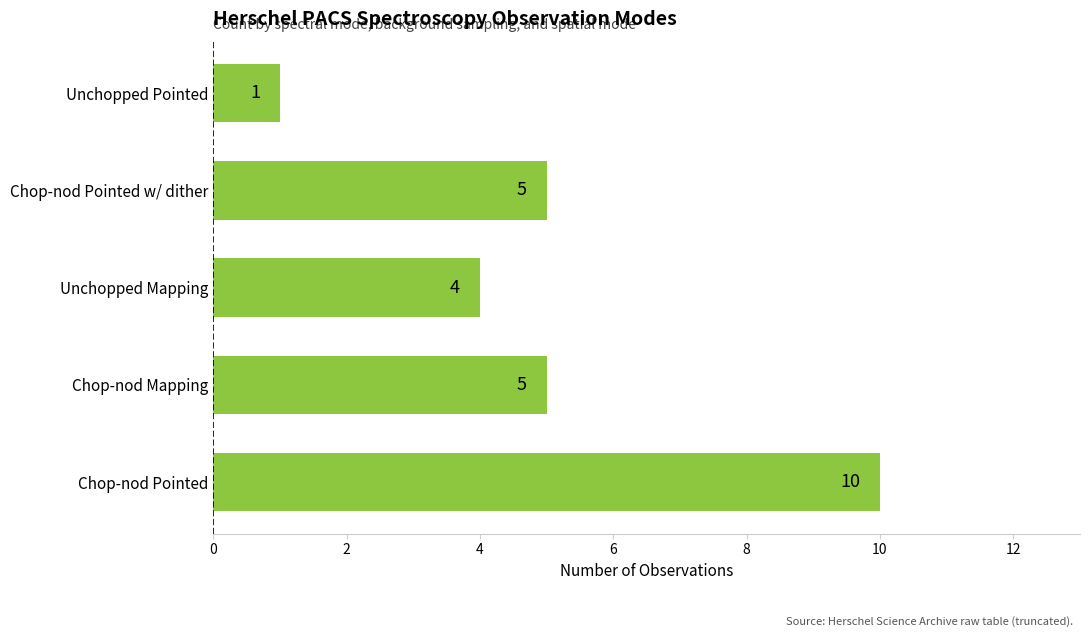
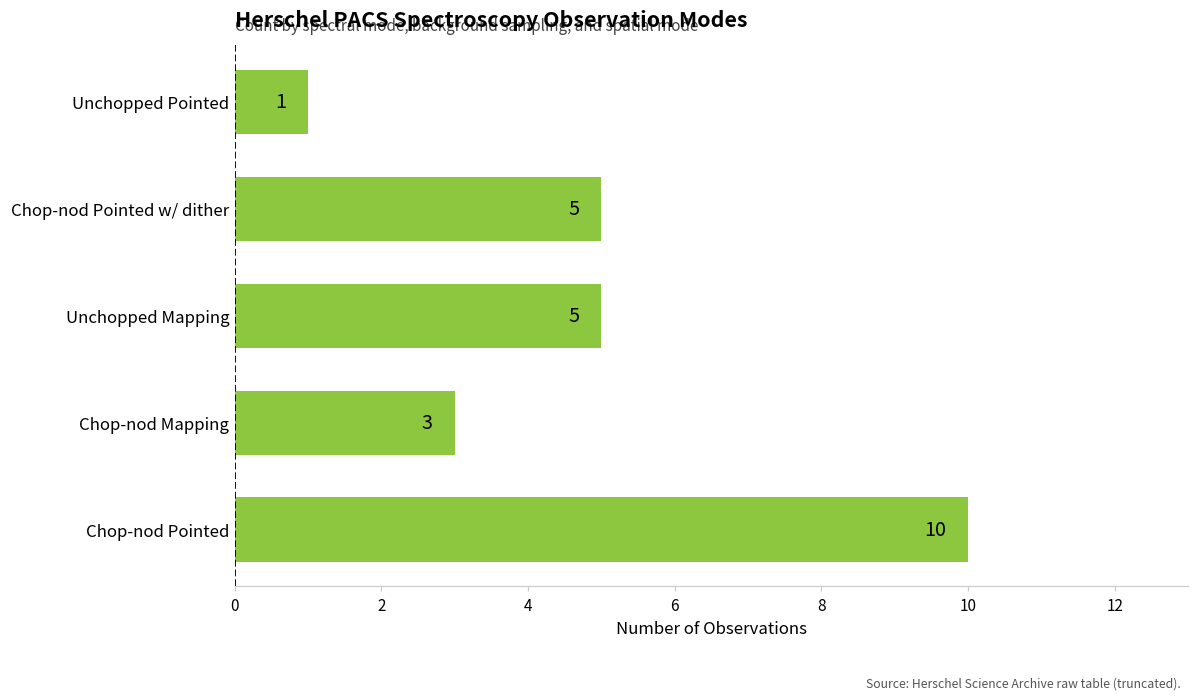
Unchopped Mapping: 4 -> 5
Chop-nod Mapping: 5 -> 3
